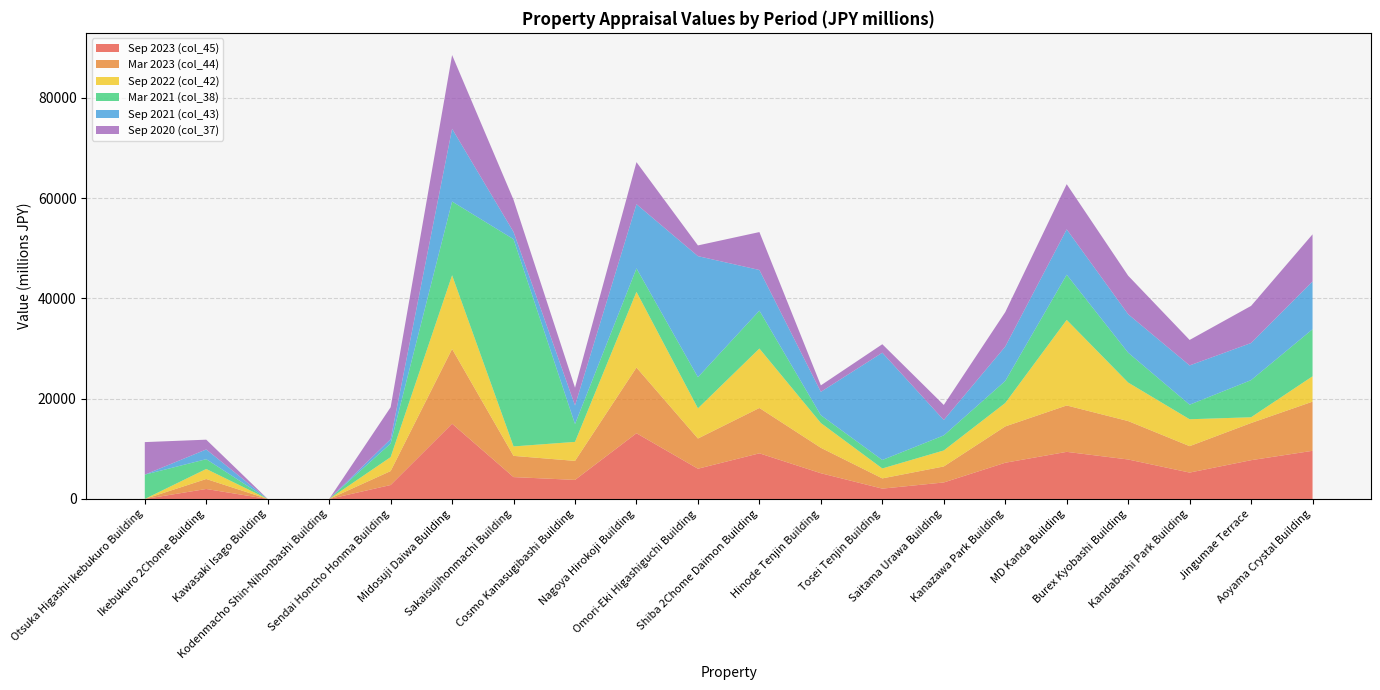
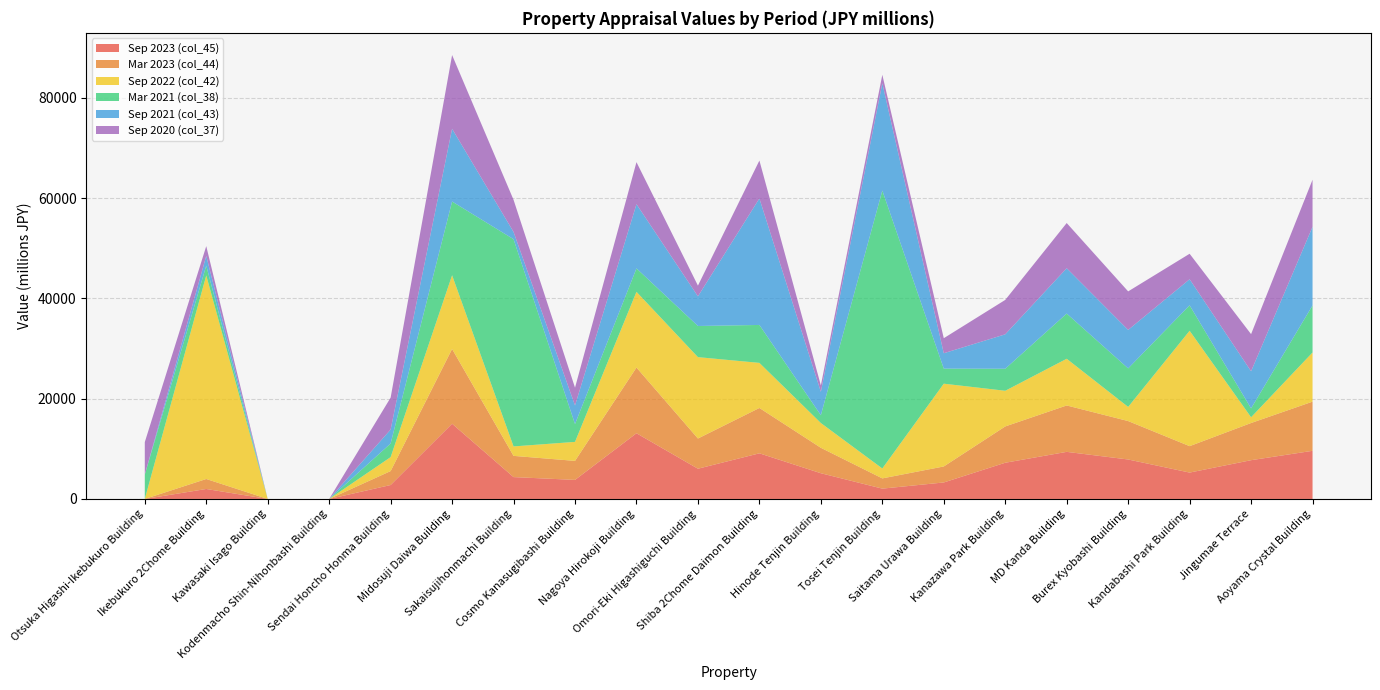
Sep 2022 (col_42), Ikebukuro 2Chome Building: 2000 -> 41000
Sep 2021 (col_43), Sendai Honcho Honma Building: 1000 -> 3000
Sep 2022 (col_42), Omori-Eki Higashiguchi Building: 6000 -> 16000
Sep 2021 (col_43), Omori-Eki Higashiguchi Building: 24000 -> 6000
Sep 2022 (col_42), Shiba 2Chome Daimon Building: 12000 -> 9000
Sep 2021 (col_43), Shiba 2Chome Daimon Building: 8000 -> 25000
Mar 2021 (col_38), Tosei Tenjin Building: 2000 -> 55000
Sep 2022 (col_42), Saitama Urawa Building: 3000 -> 17000
Sep 2022 (col_42), Kanazawa Park Building: 5000 -> 7000
Sep 2022 (col_42), MD Kanda Building: 17000 -> 9000
Sep 2022 (col_42), Burex Kyobashi Building: 8000 -> 3000
Mar 2021 (col_38), Burex Kyobashi Building: 6000 -> 8000
Sep 2022 (col_42), Kandabashi Park Building: 5000 -> 23000
Mar 2021 (col_38), Kandabashi Park Building: 3000 -> 5000
Sep 2021 (col_43), Kandabashi Park Building: 8000 -> 5000
Mar 2021 (col_38), Jingumae Terrace: 7000 -> 2000
Sep 2022 (col_42), Aoyama Crystal Building: 5000 -> 10000
Sep 2021 (col_43), Aoyama Crystal Building: 10000 -> 16000
